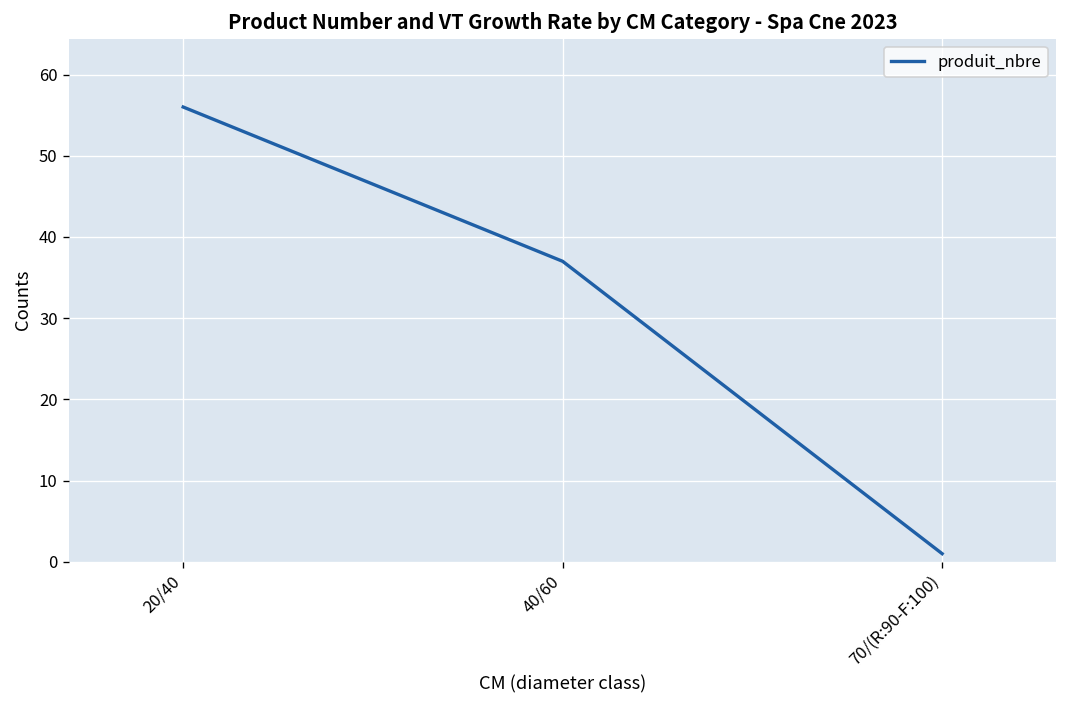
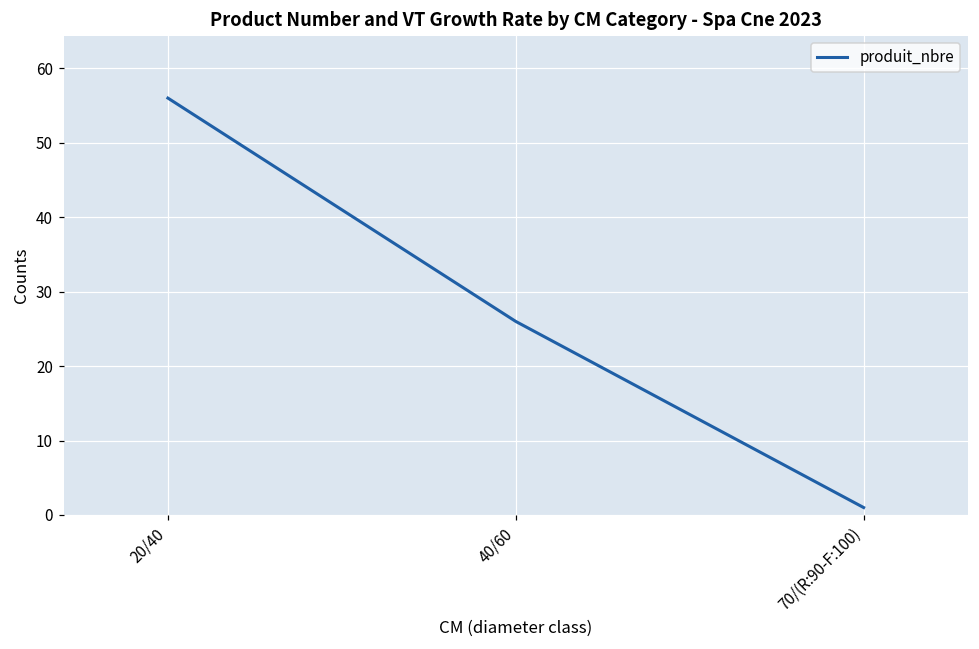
40/60: 37 -> 26
